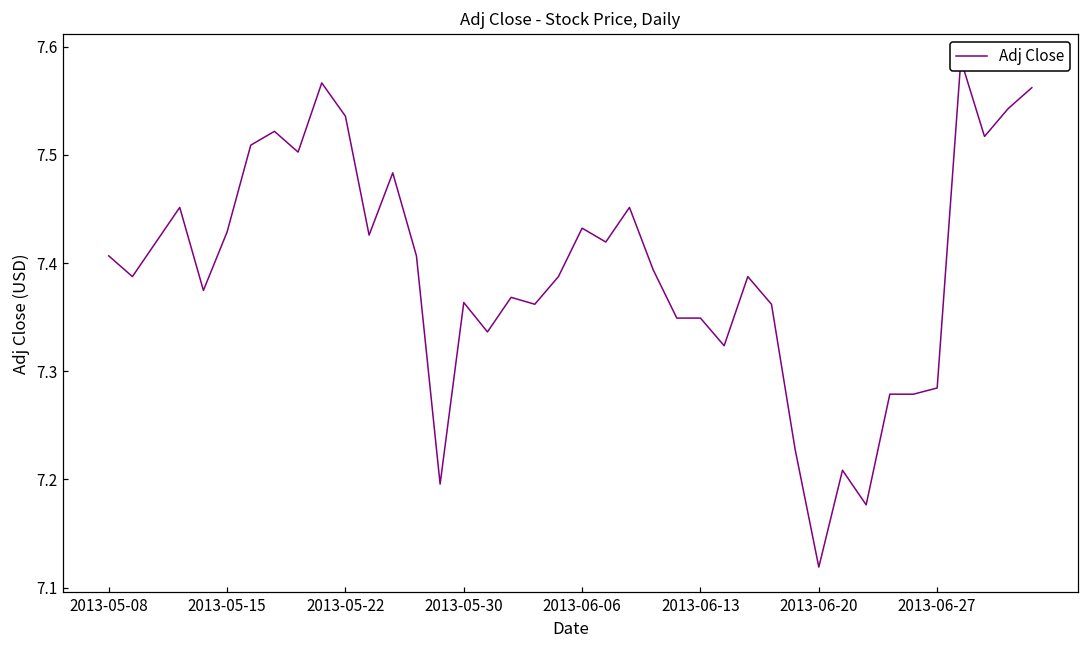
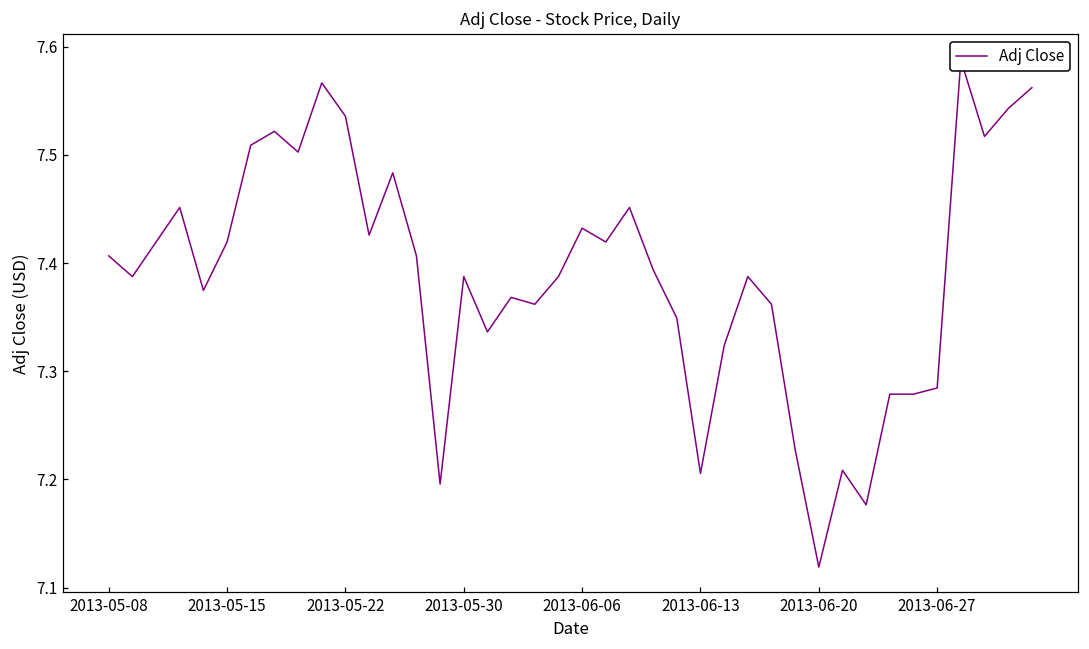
2013-05-15: 7.43 -> 7.42
2013-05-30: 7.36 -> 7.39
2013-06-13: 7.35 -> 7.21
